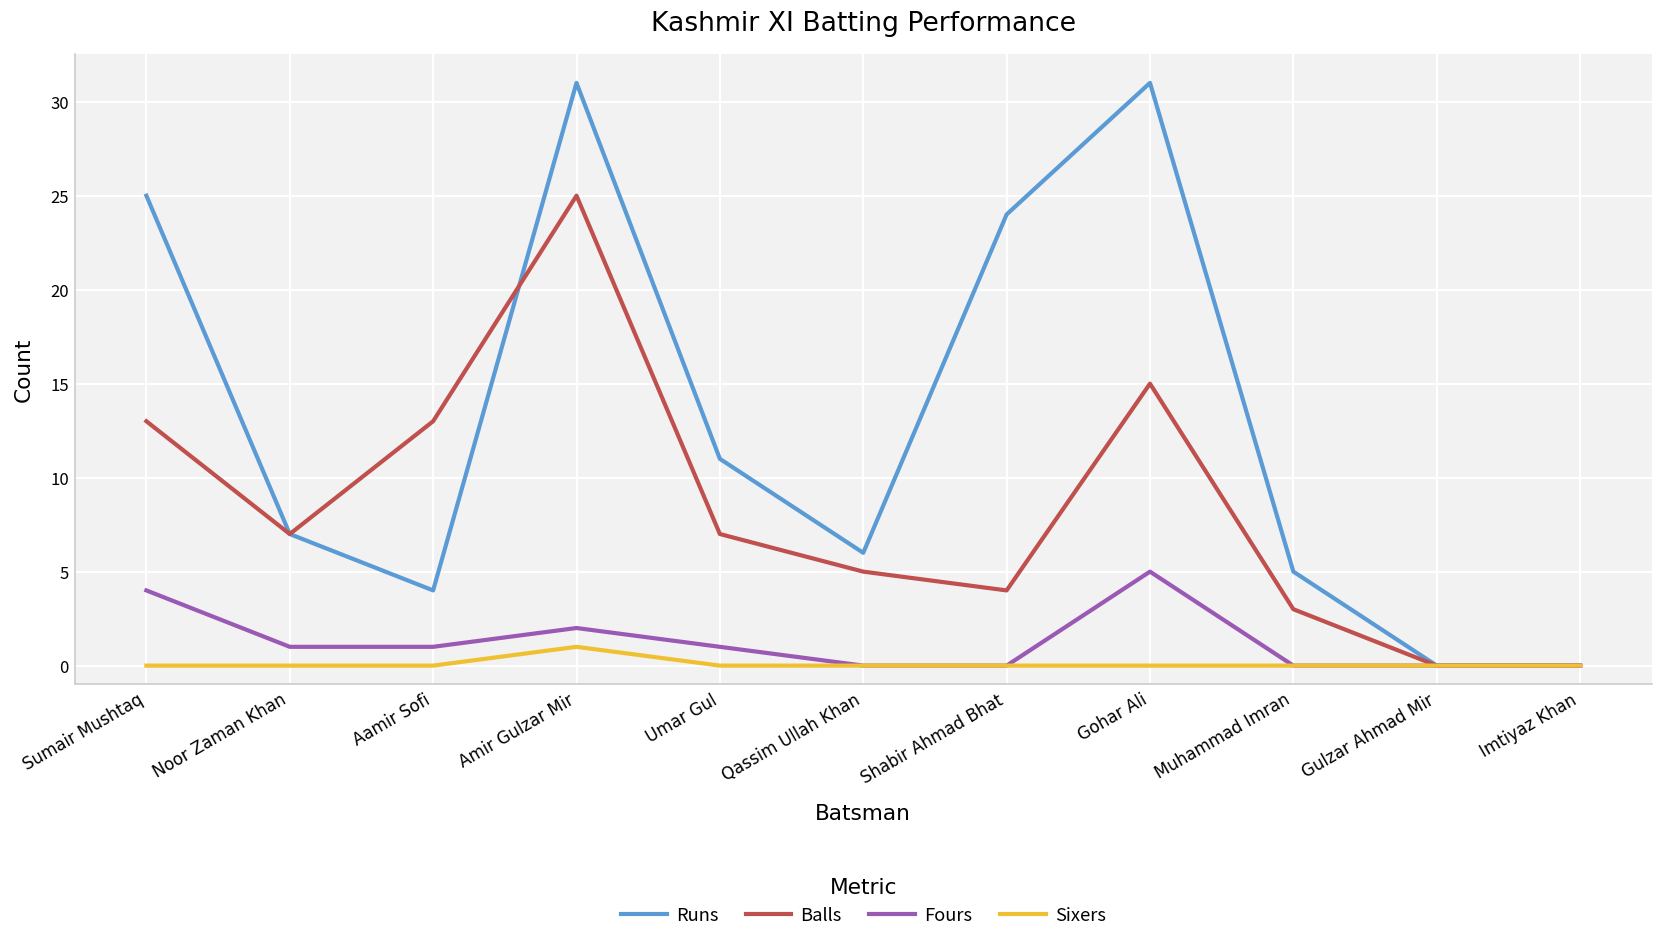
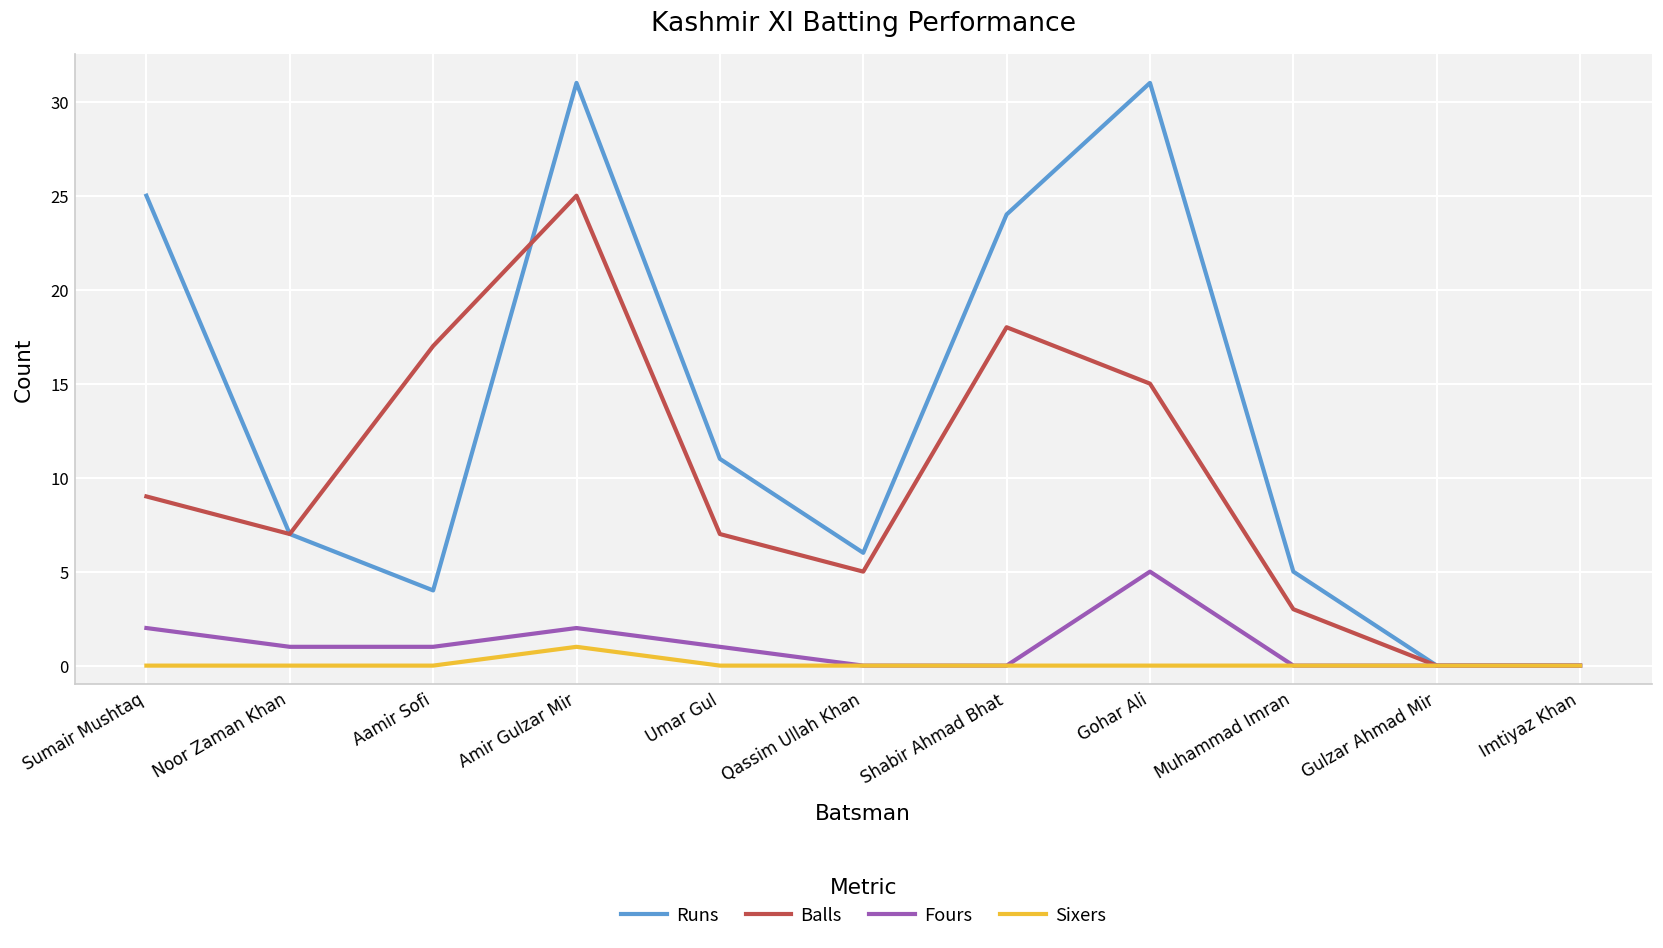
Balls, Sumair Mushtaq: 13 -> 9
Fours, Sumair Mushtaq: 4 -> 2
Balls, Aamir Sofi: 13 -> 17
Balls, Shabir Ahmad Bhat: 4 -> 18
